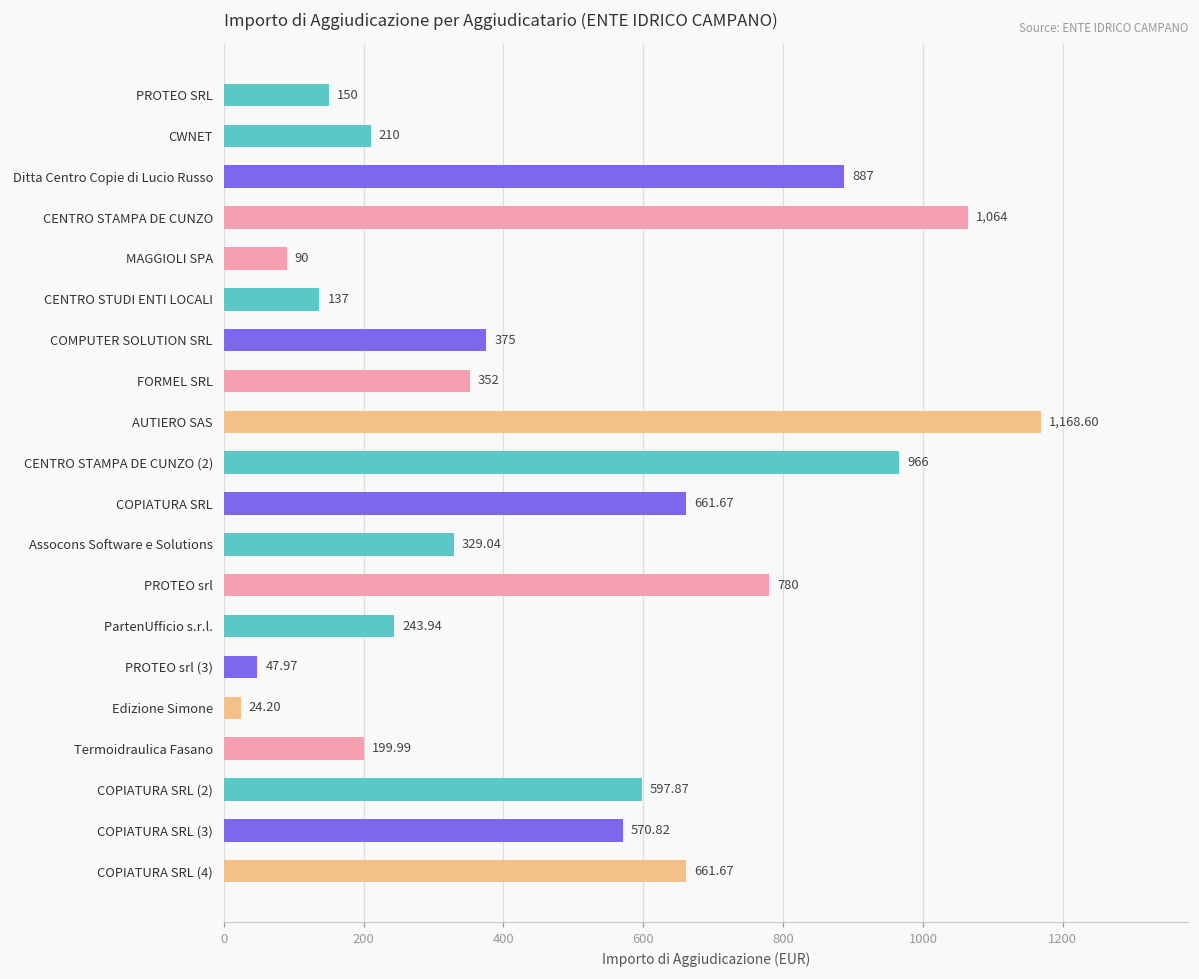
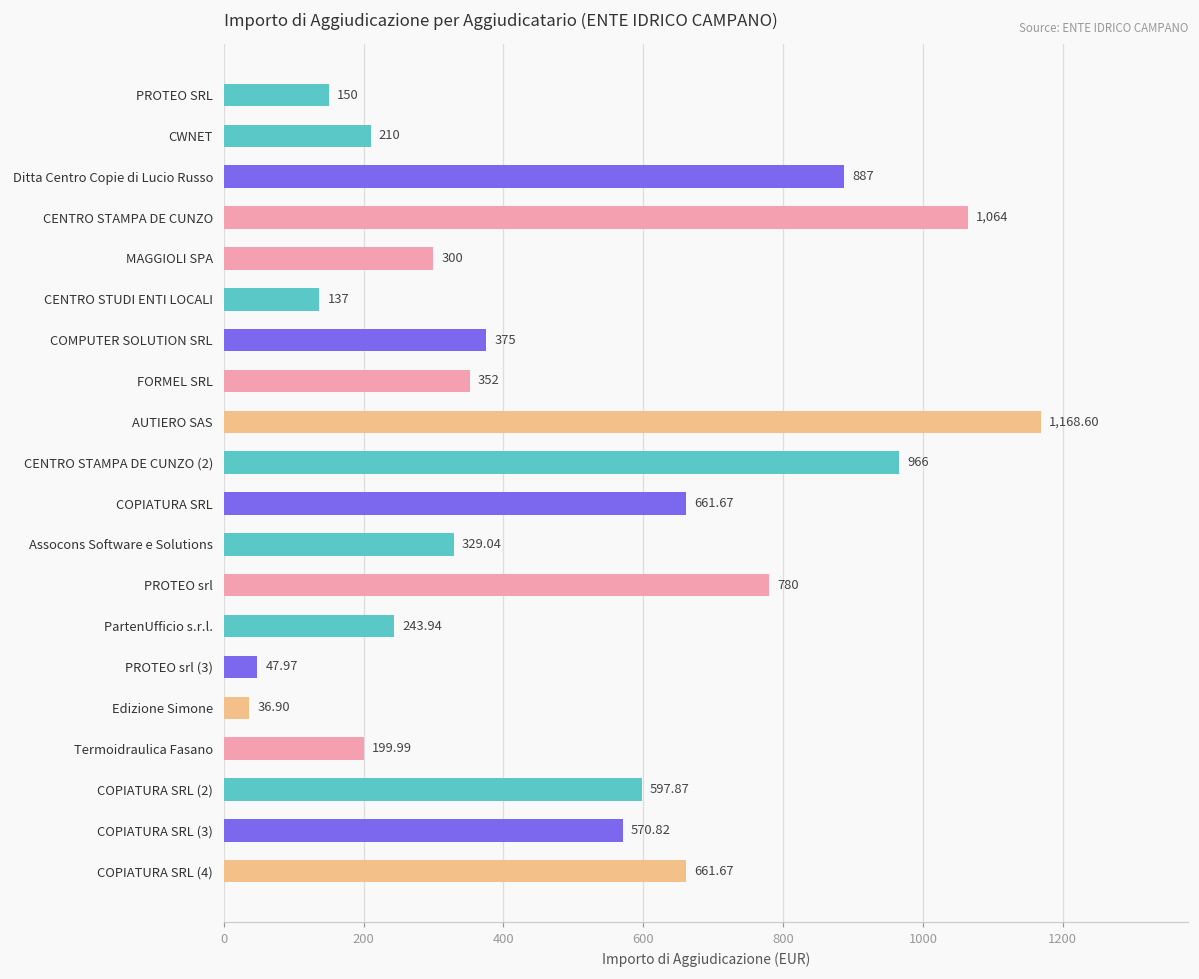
MAGGIOLI SPA: 90 -> 300
Edizione Simone: 24.20 -> 36.90
